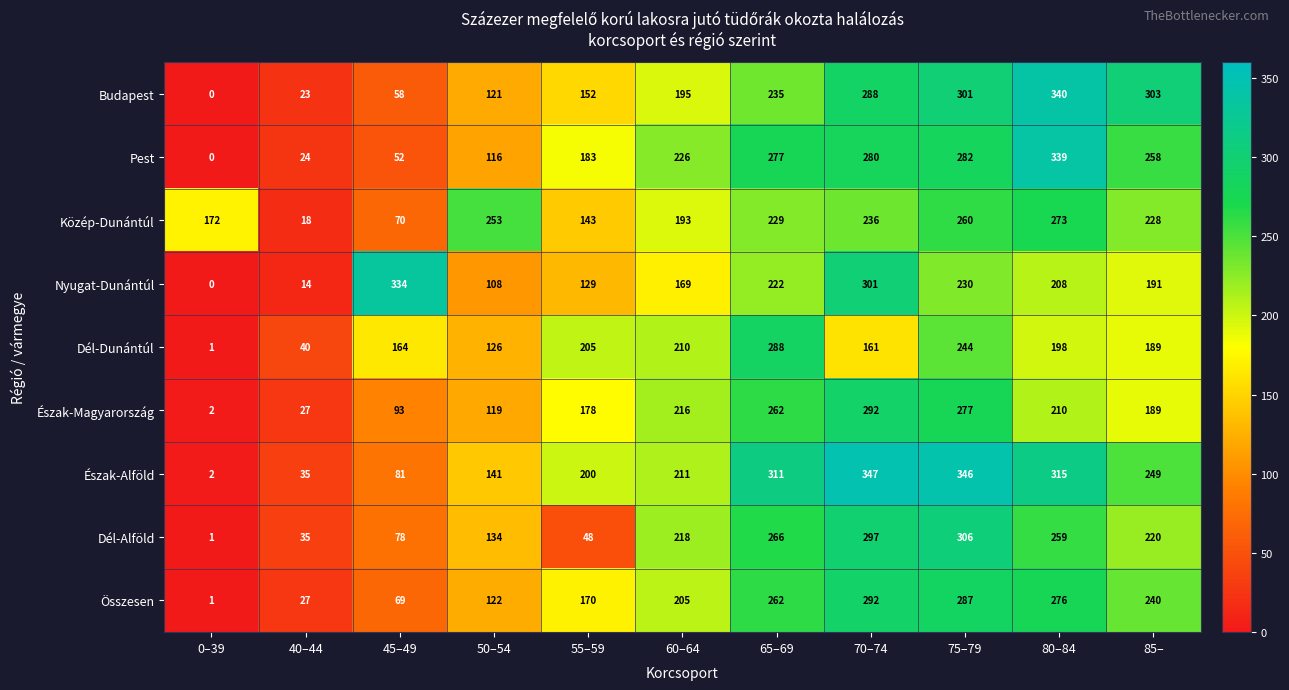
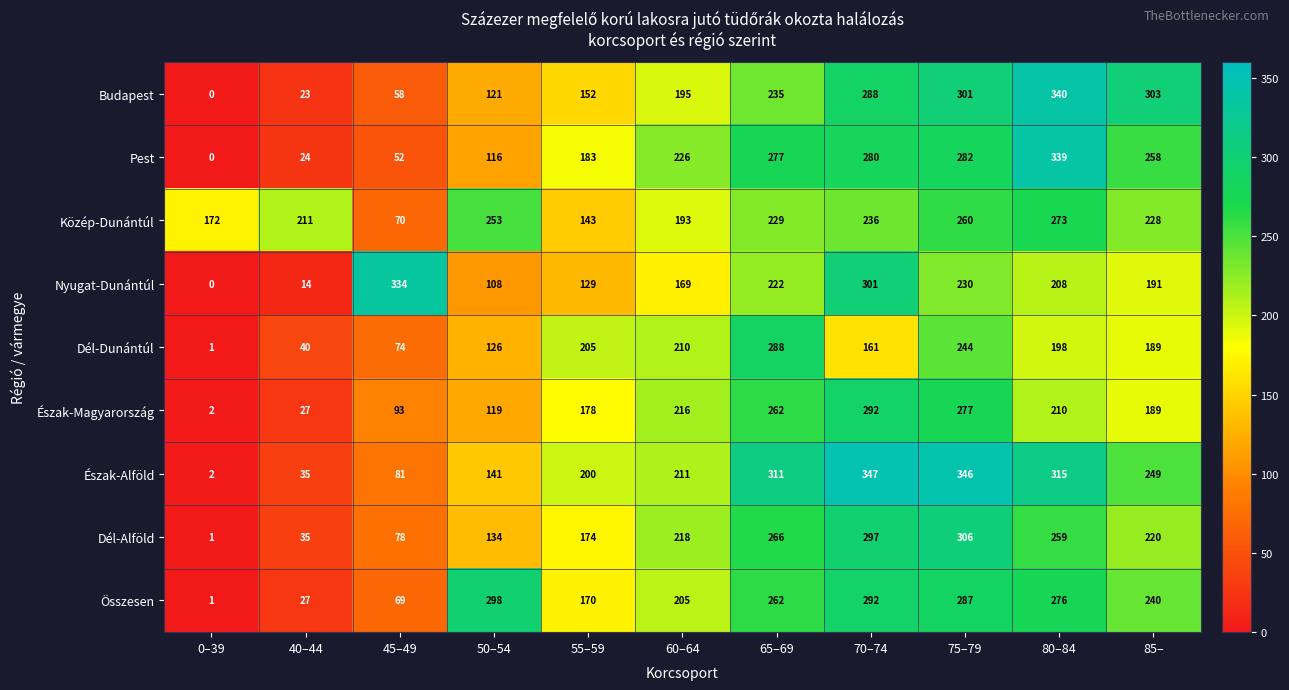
Közép-Dunántúl, 40–44: 18 -> 211
Dél-Dunántúl, 45–49: 164 -> 74
Dél-Alföld, 55–59: 48 -> 174
Összesen, 50–54: 122 -> 298
